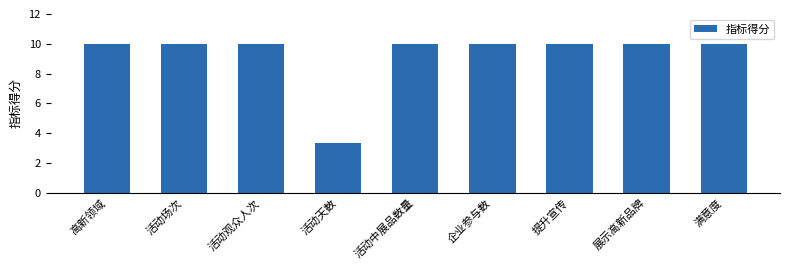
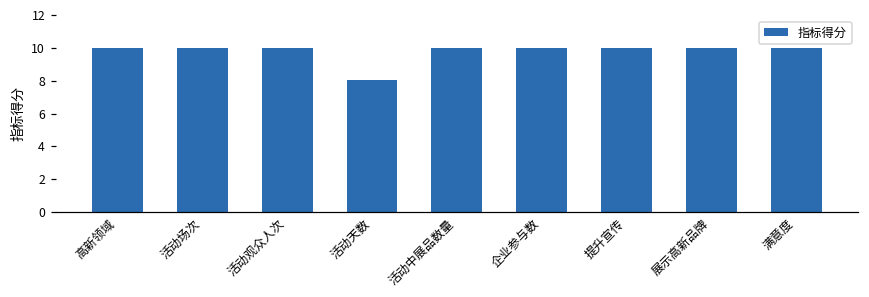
活动天数: 3.3 -> 8.1
